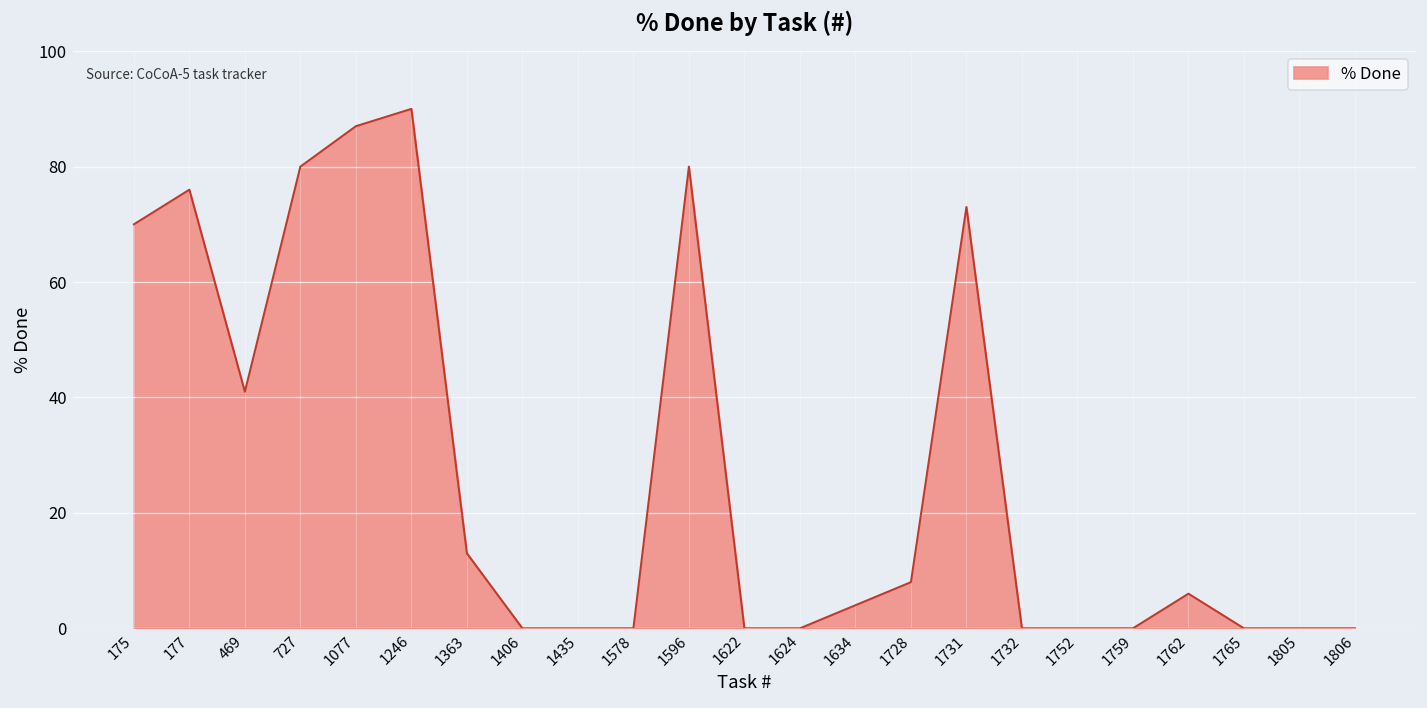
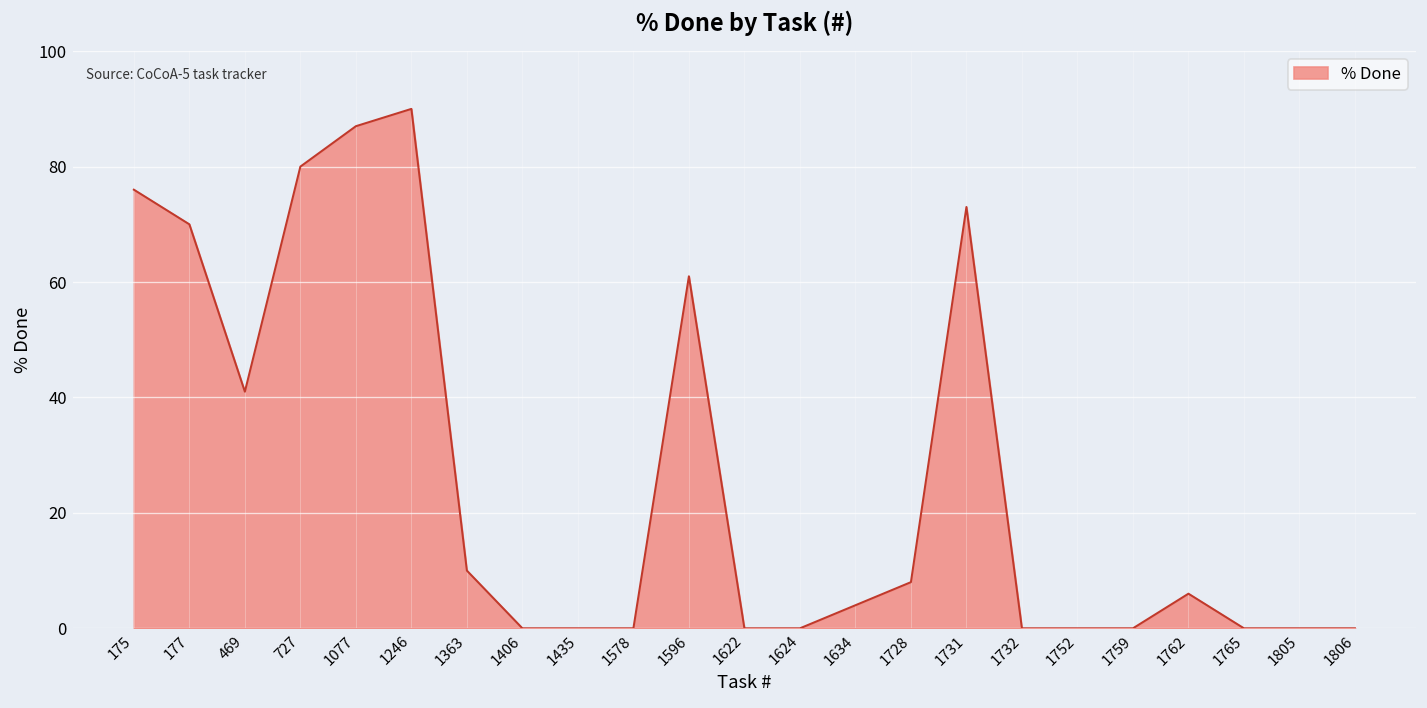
175: 70 -> 76
177: 76 -> 70
1363: 13 -> 10
1596: 80 -> 61
